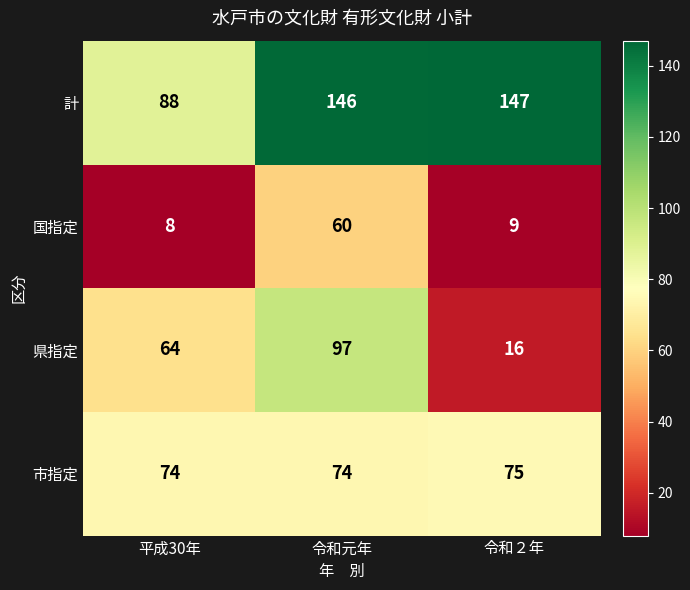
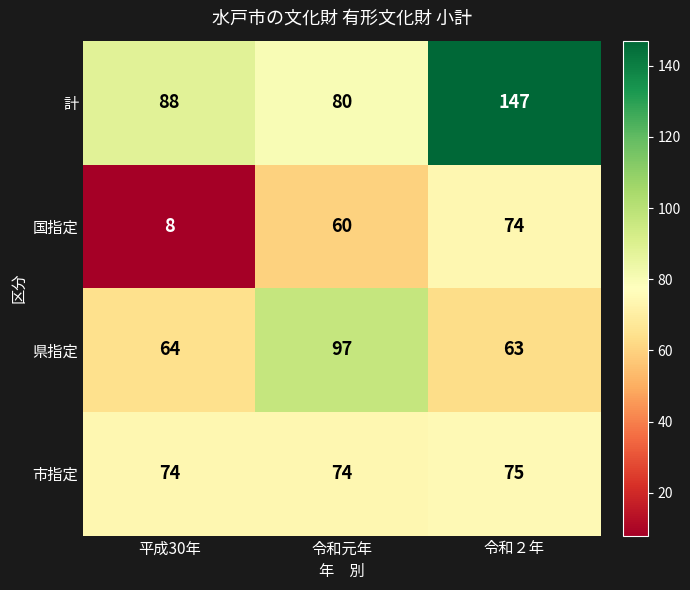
計, 令和元年: 146 -> 80
国指定, 令和２年: 9 -> 74
県指定, 令和２年: 16 -> 63
